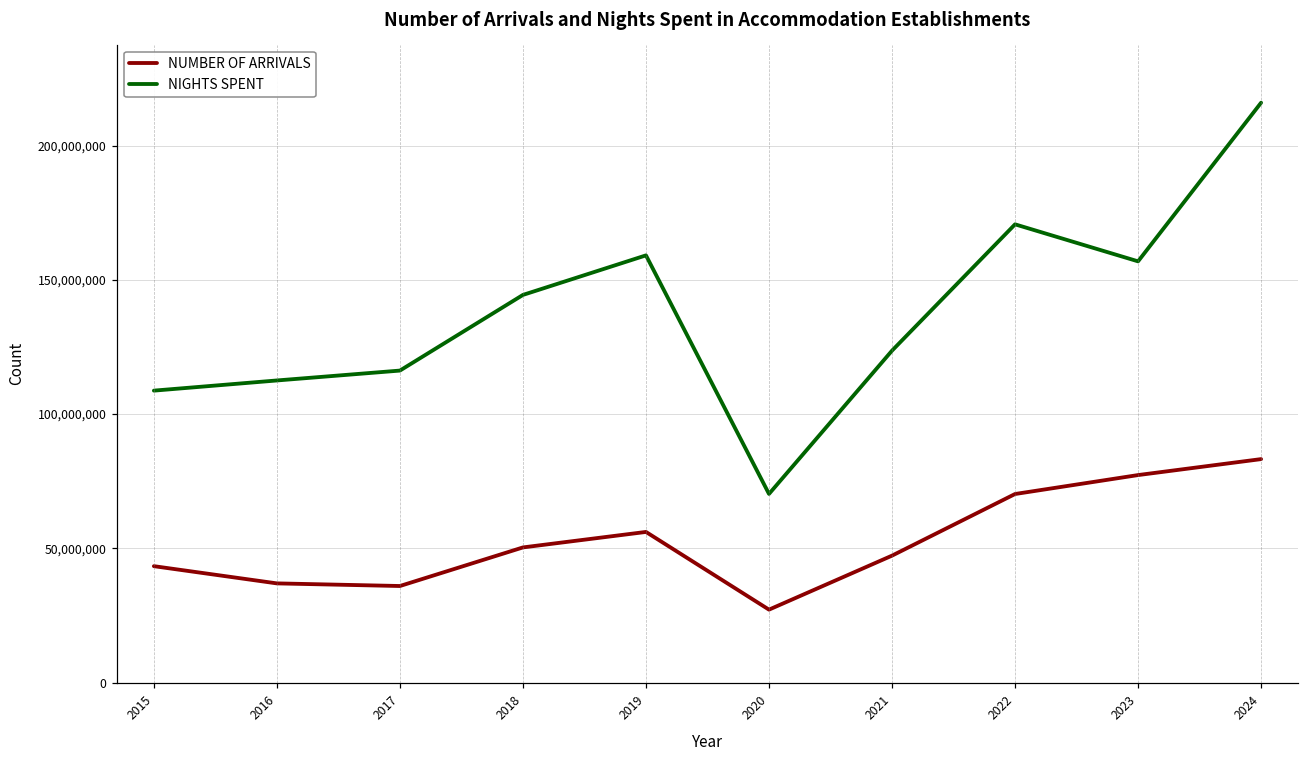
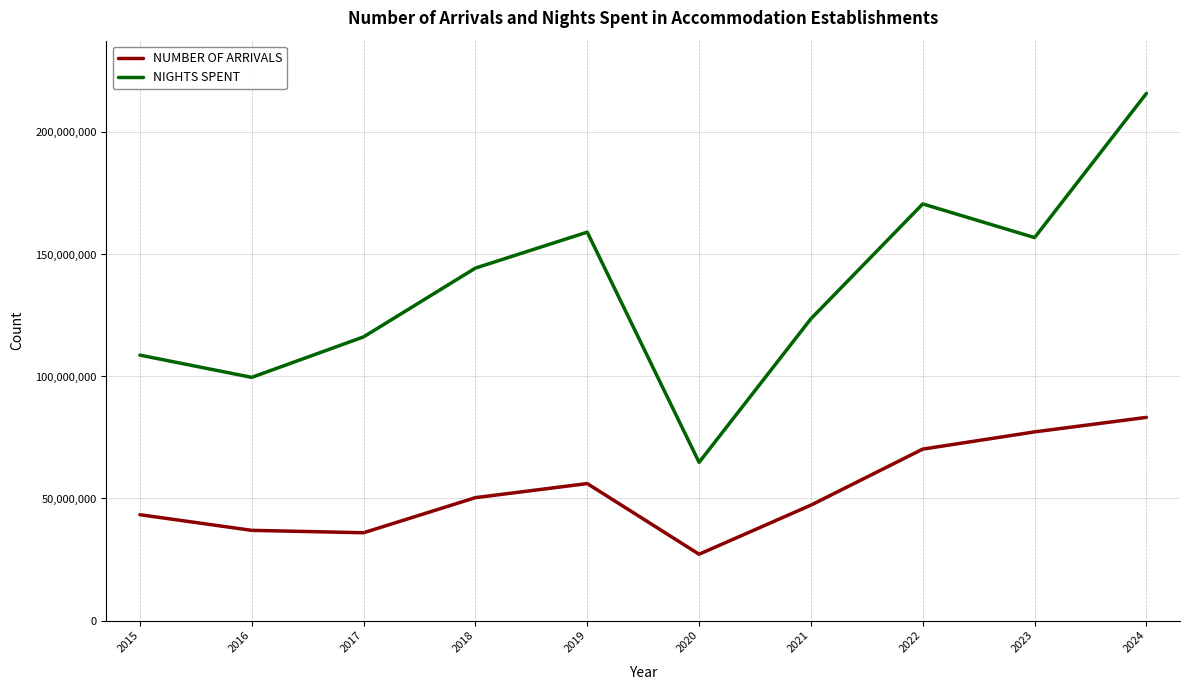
NIGHTS SPENT, 2016: 113,000,000 -> 100,000,000
NIGHTS SPENT, 2020: 70,000,000 -> 65,000,000
